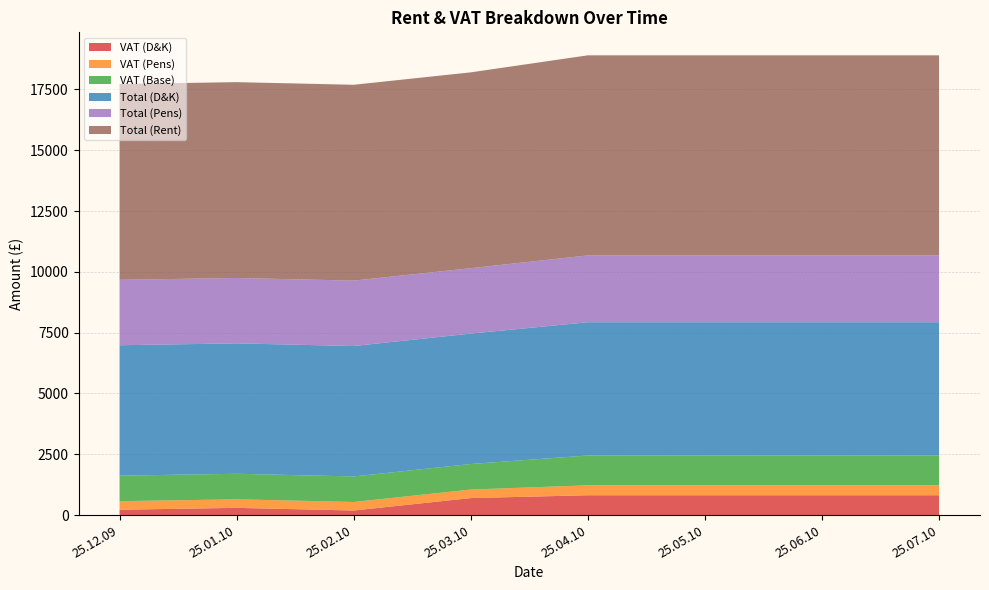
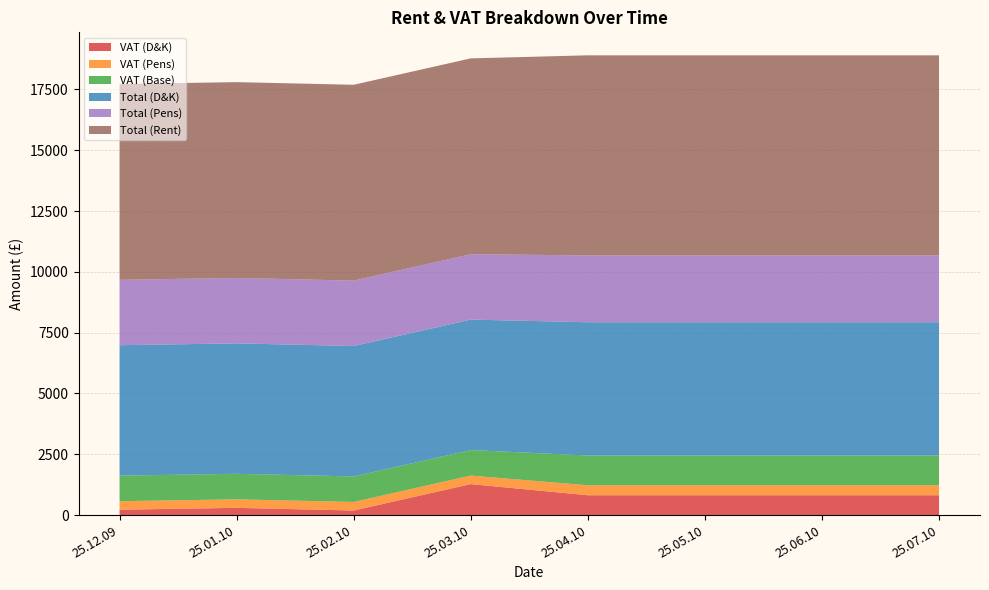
VAT (D&K), 25.03.10: 700 -> 1300
